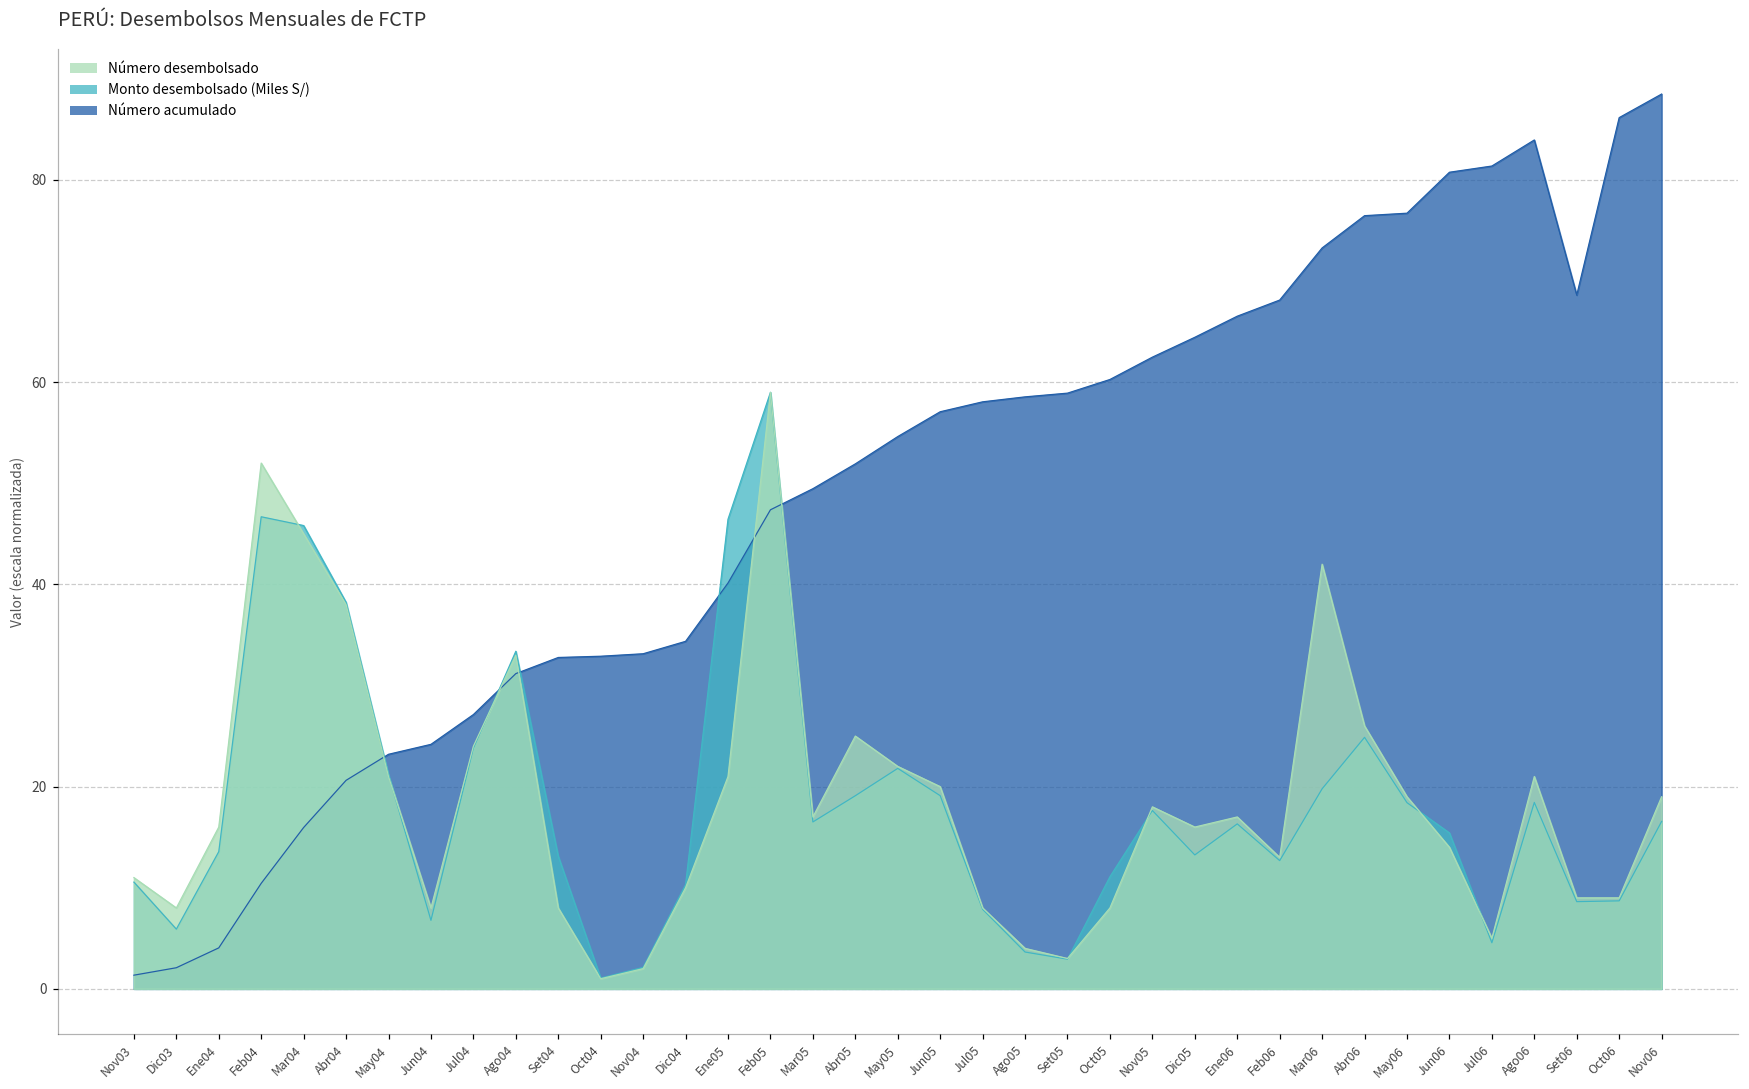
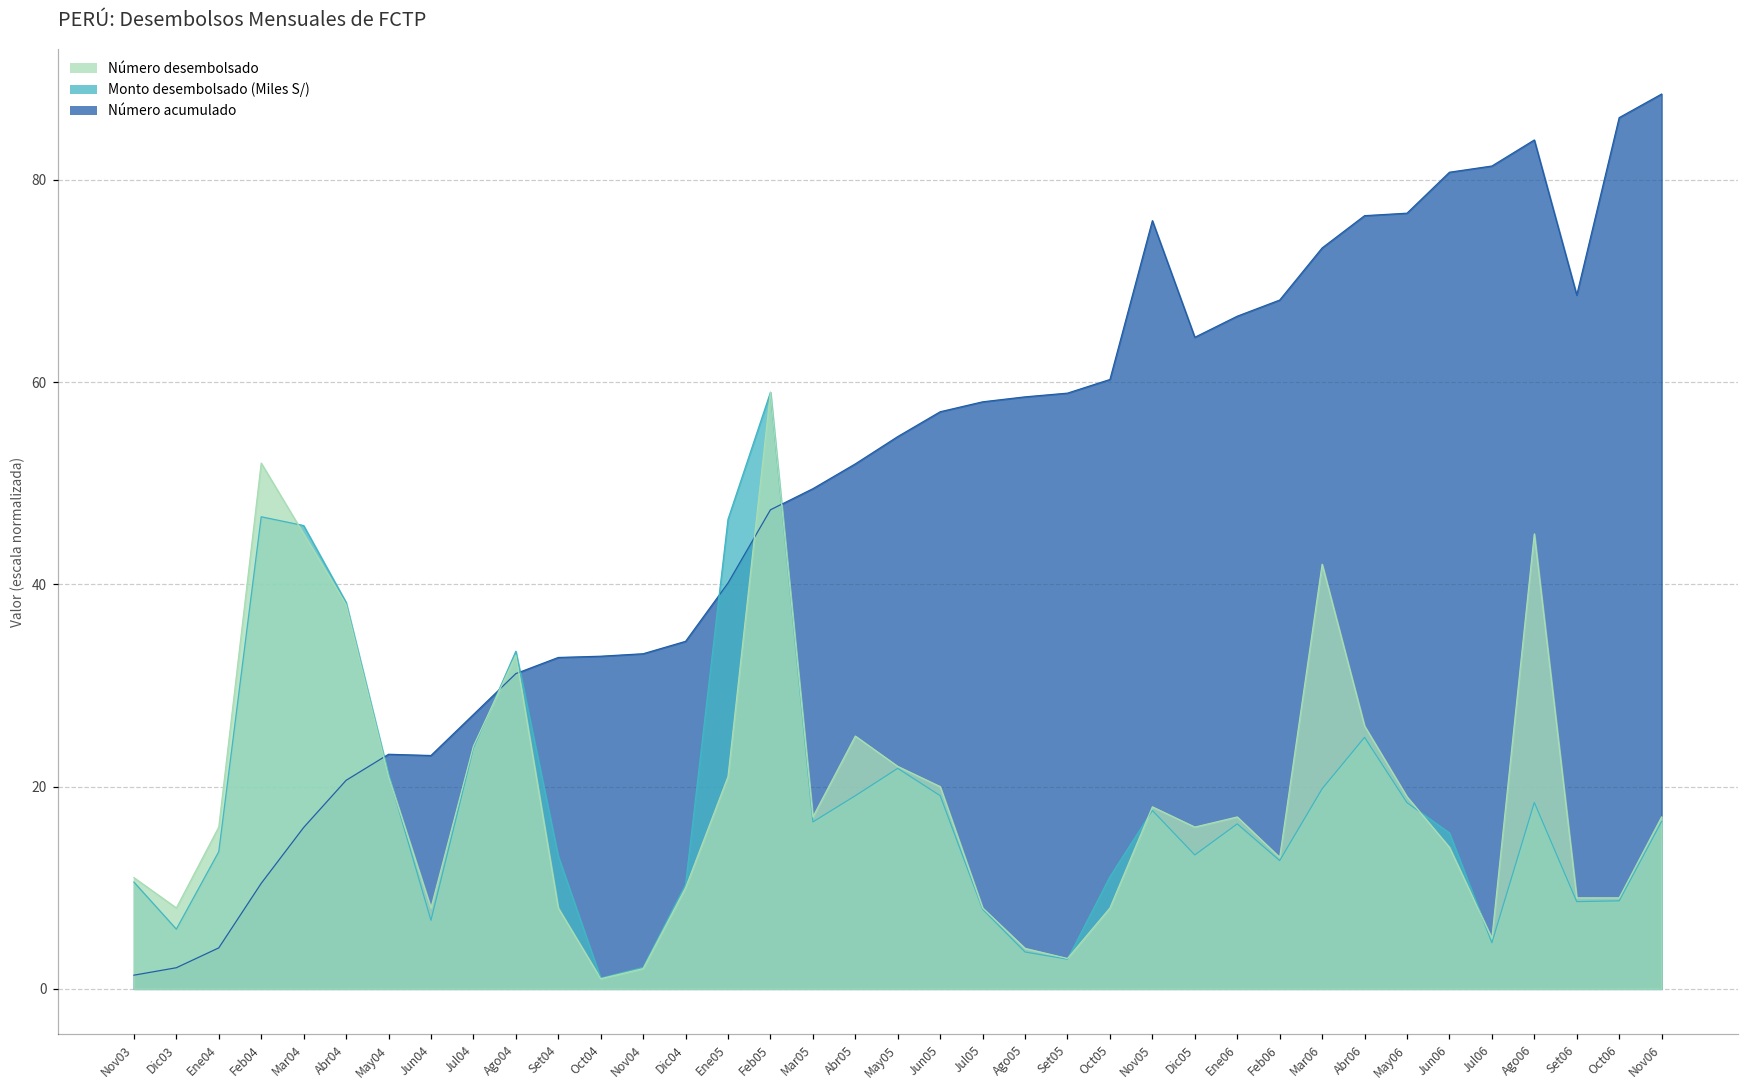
Número acumulado, Jun04: 24 -> 23
Número acumulado, Nov05: 62 -> 76
Número desembolsado, Ago06: 21 -> 45
Número desembolsado, Nov06: 19 -> 17
